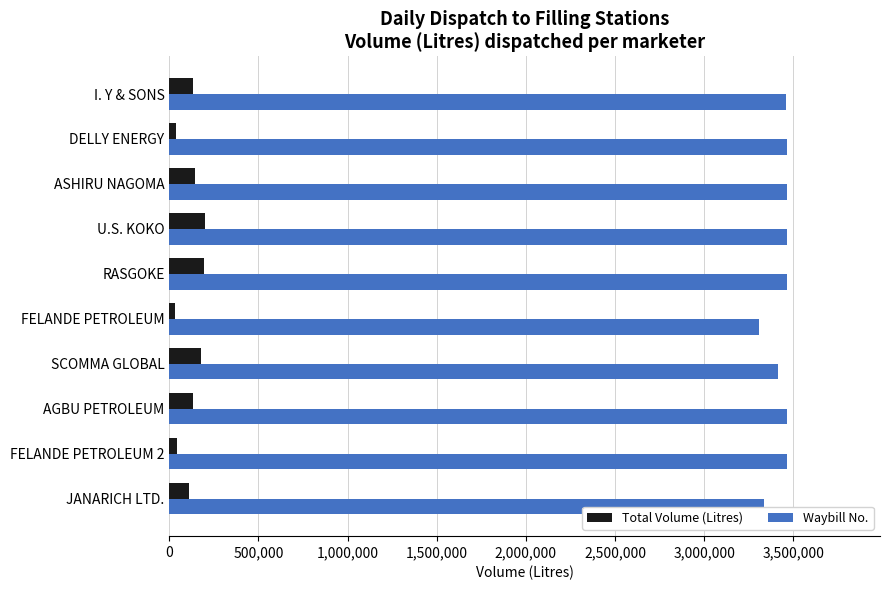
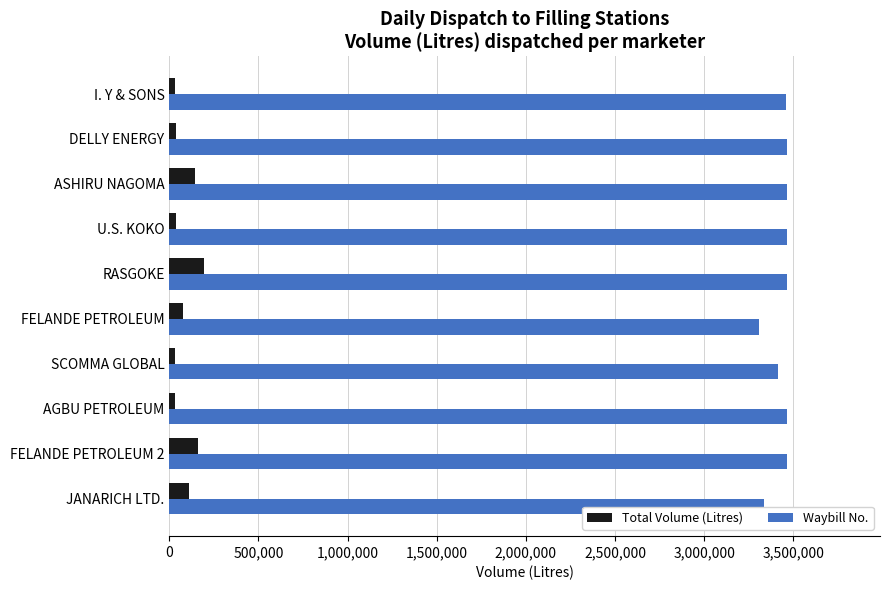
Total Volume (Litres), I. Y & SONS: 140,000 -> 30,000
Total Volume (Litres), U.S. KOKO: 200,000 -> 40,000
Total Volume (Litres), FELANDE PETROLEUM: 30,000 -> 80,000
Total Volume (Litres), SCOMMA GLOBAL: 180,000 -> 30,000
Total Volume (Litres), AGBU PETROLEUM: 130,000 -> 30,000
Total Volume (Litres), FELANDE PETROLEUM 2: 50,000 -> 160,000
